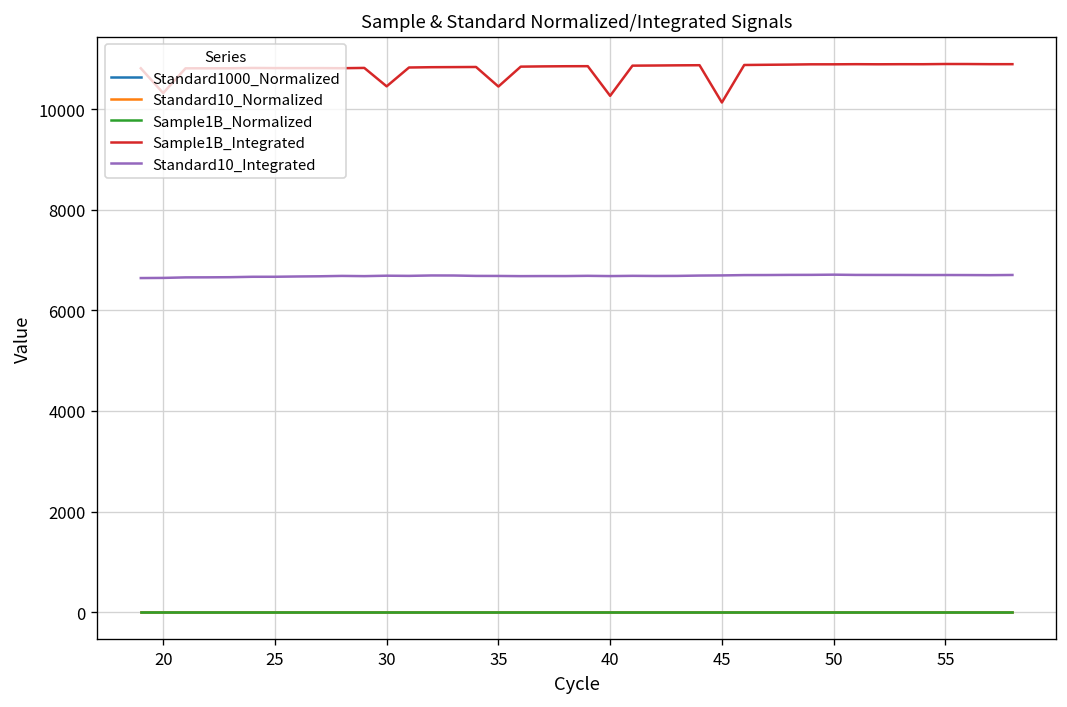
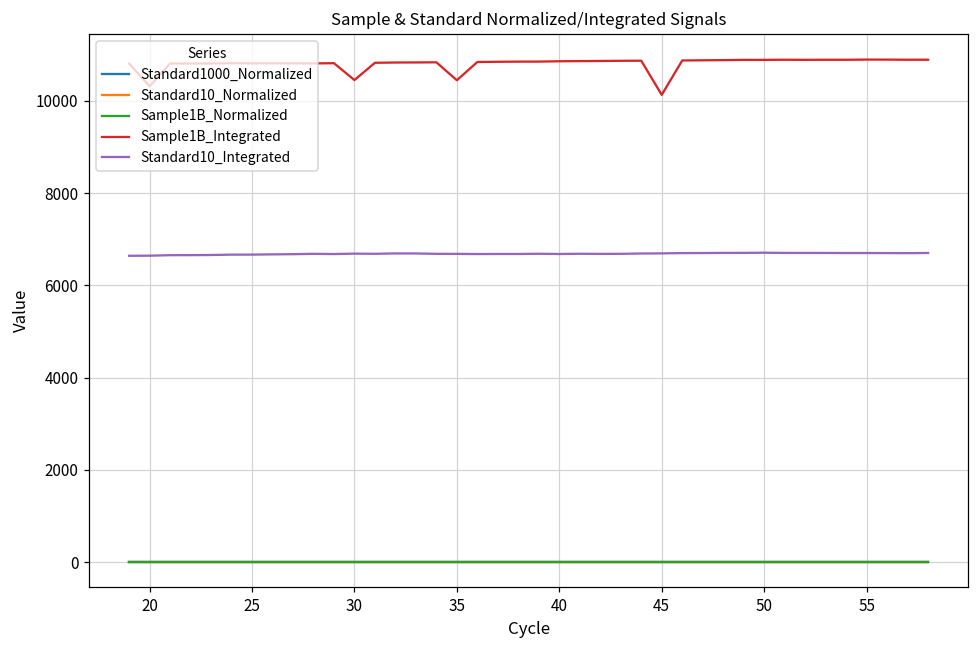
Sample1B_Integrated, 40: 10300 -> 10900
